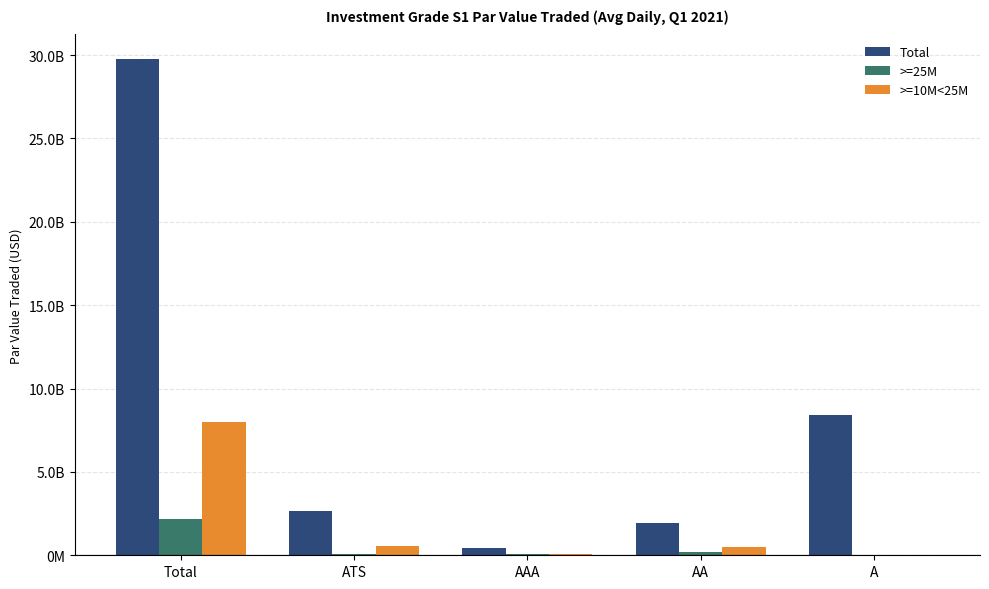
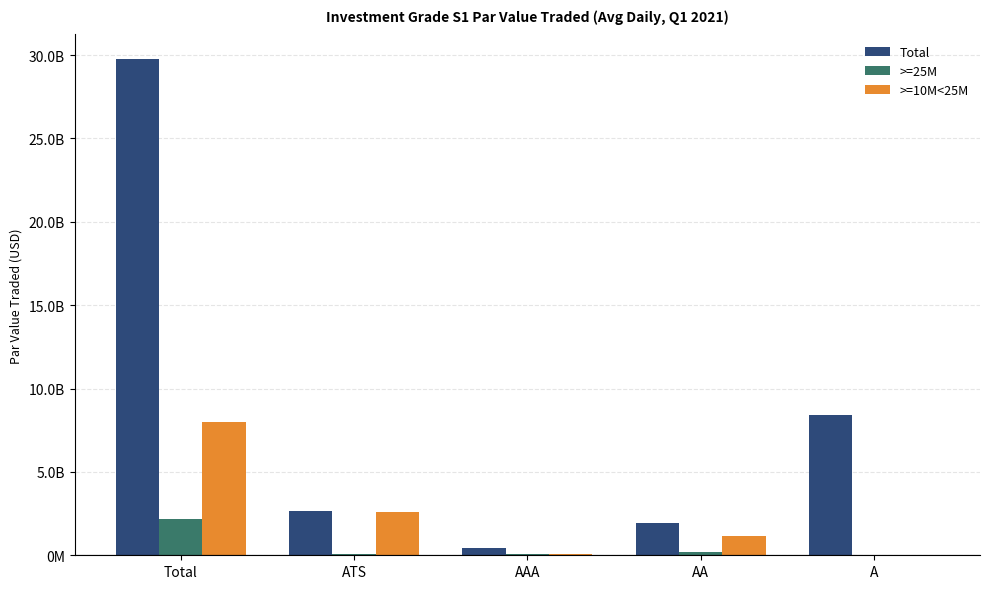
>=10M<25M, ATS: 500000000 -> 2600000000
>=10M<25M, AA: 500000000 -> 1100000000
